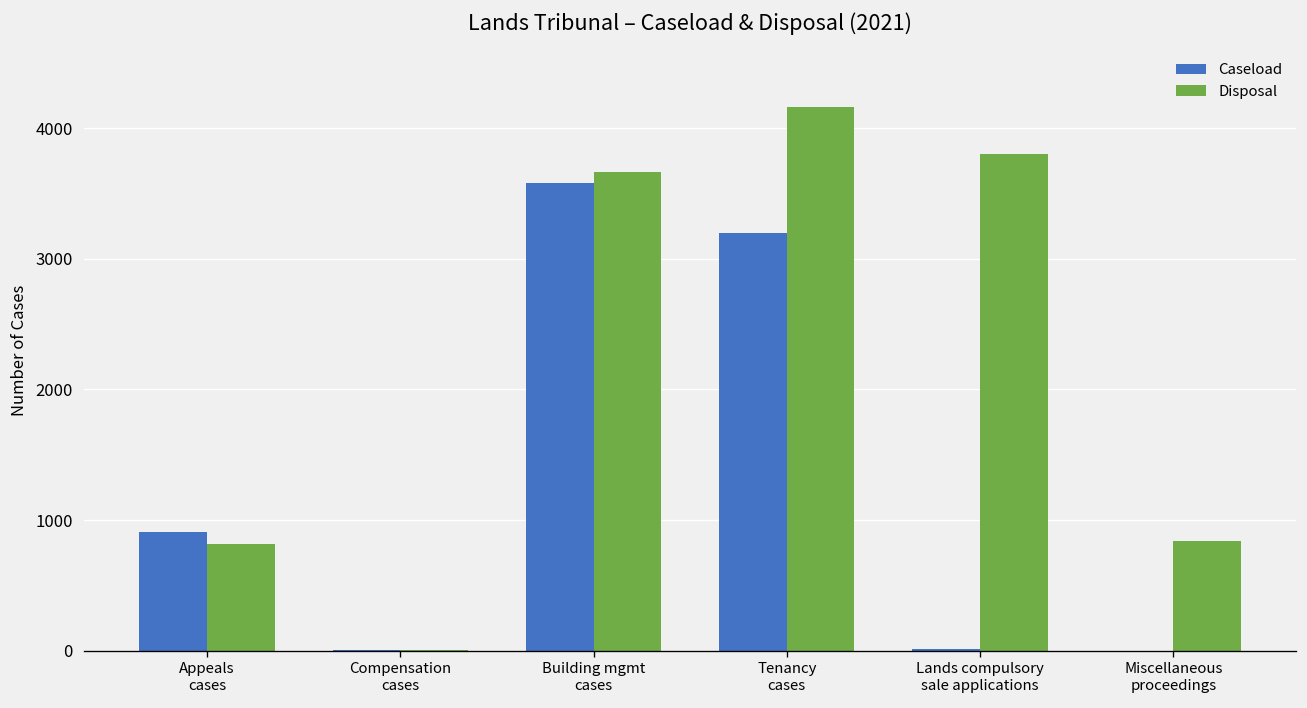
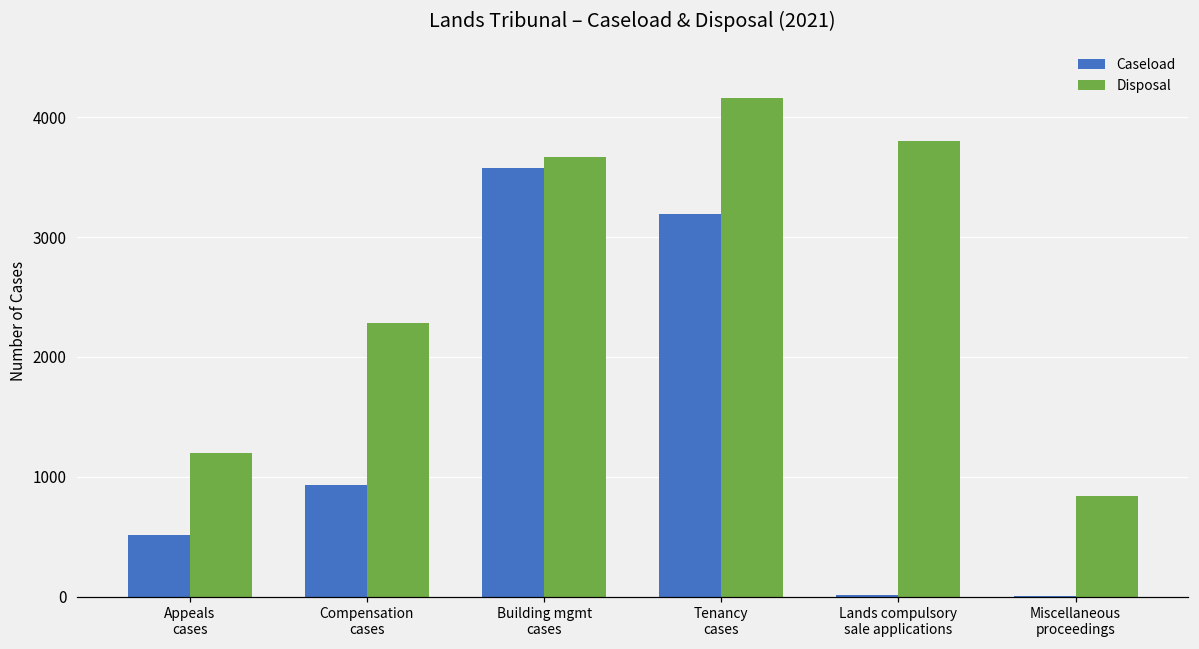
Caseload, Appeals cases: 910 -> 510
Disposal, Appeals cases: 820 -> 1200
Caseload, Compensation cases: 10 -> 930
Disposal, Compensation cases: 10 -> 2280
